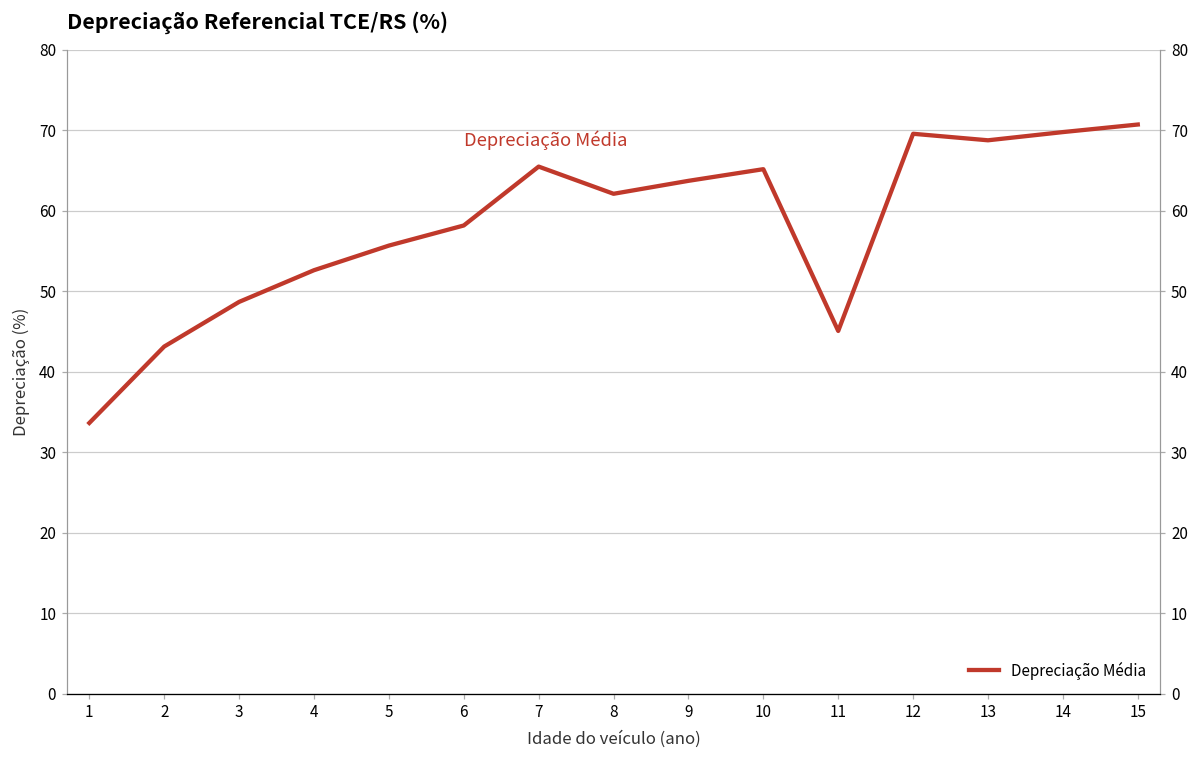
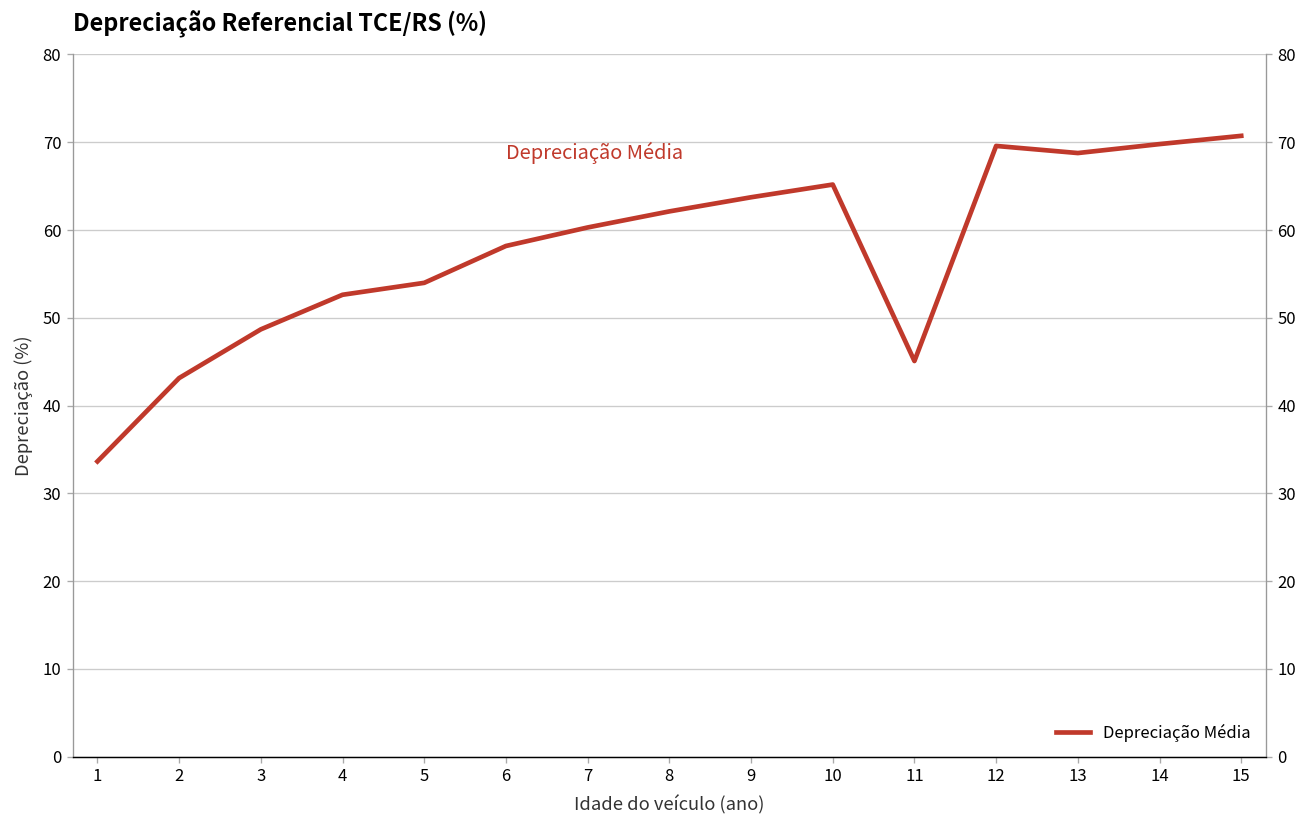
5: 56 -> 54
7: 66 -> 60
